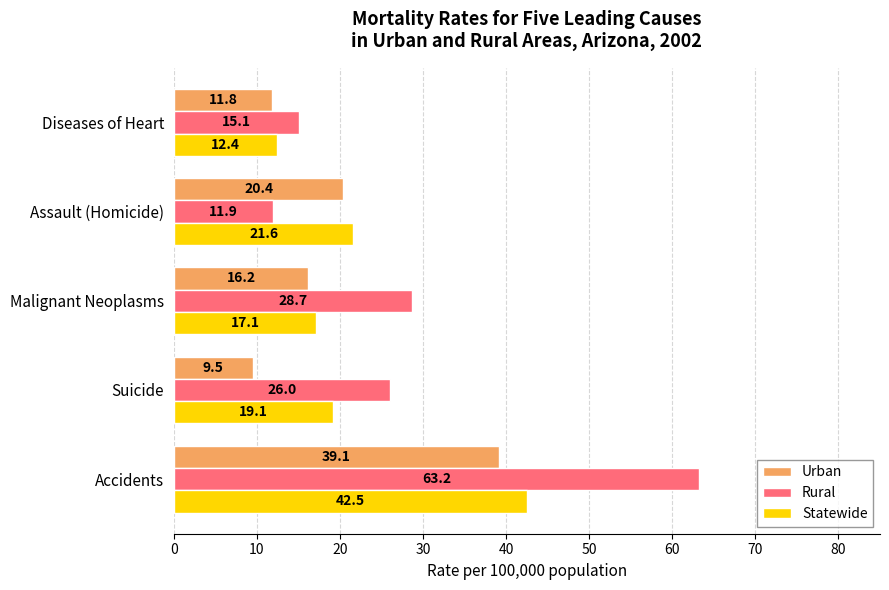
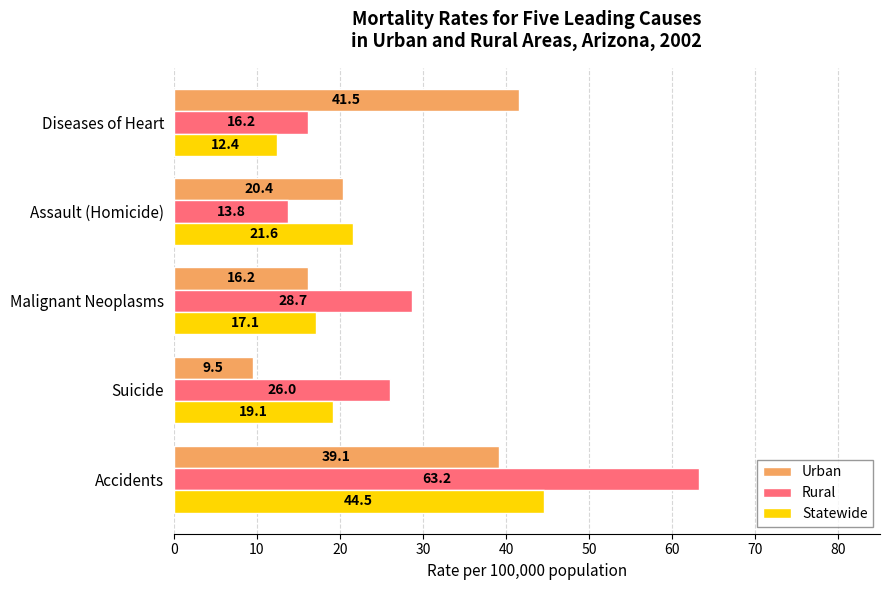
Urban, Diseases of Heart: 11.8 -> 41.5
Rural, Diseases of Heart: 15.1 -> 16.2
Rural, Assault (Homicide): 11.9 -> 13.8
Statewide, Accidents: 42.5 -> 44.5
